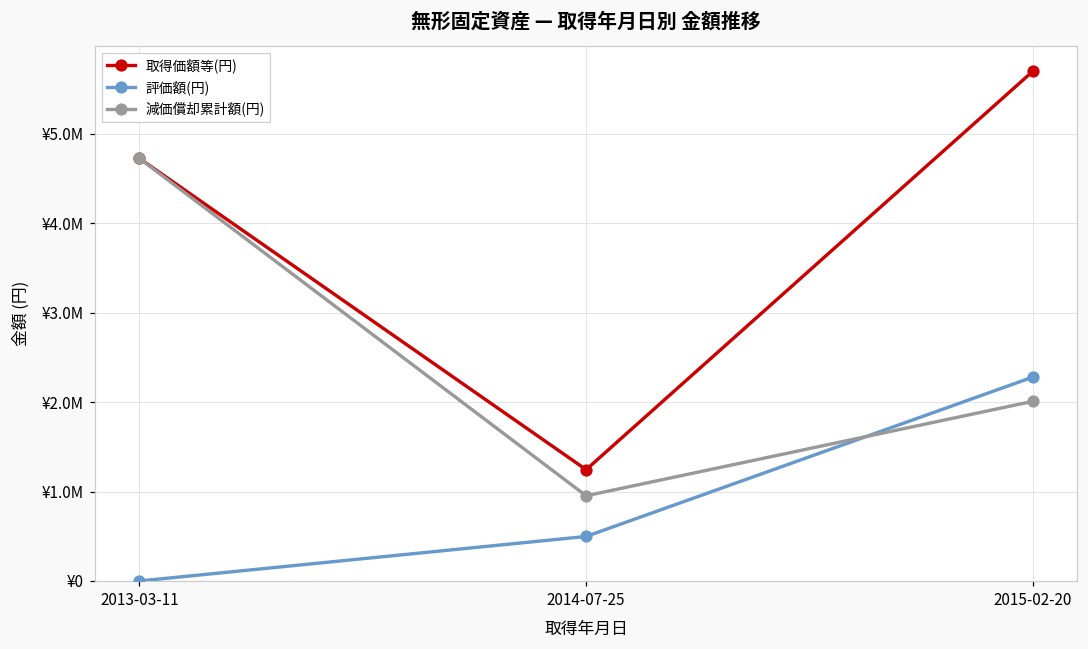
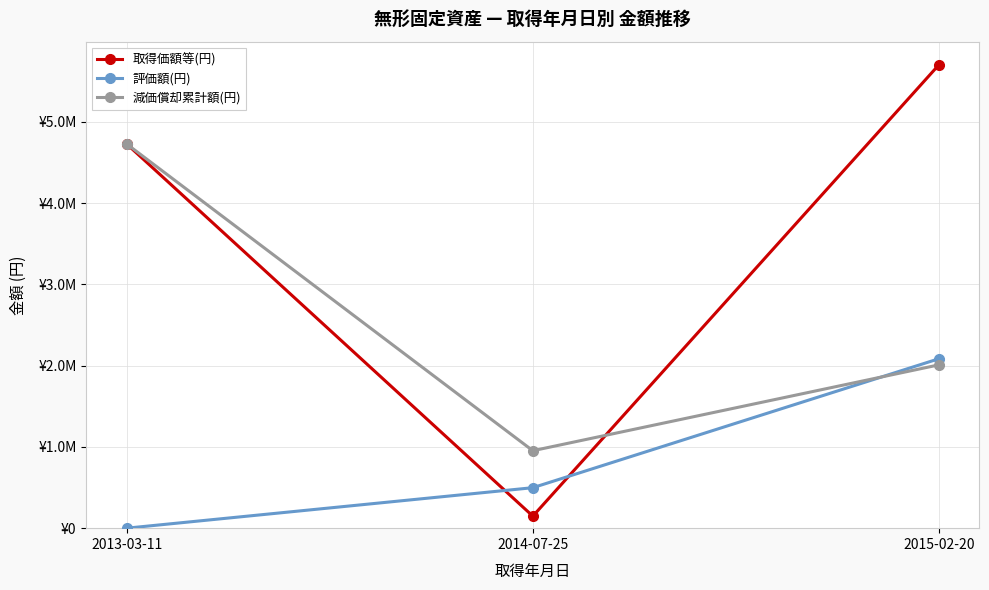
取得価額等(円), 2014-07-25: ¥1200000 -> ¥100000
評価額(円), 2015-02-20: ¥2300000 -> ¥2100000
